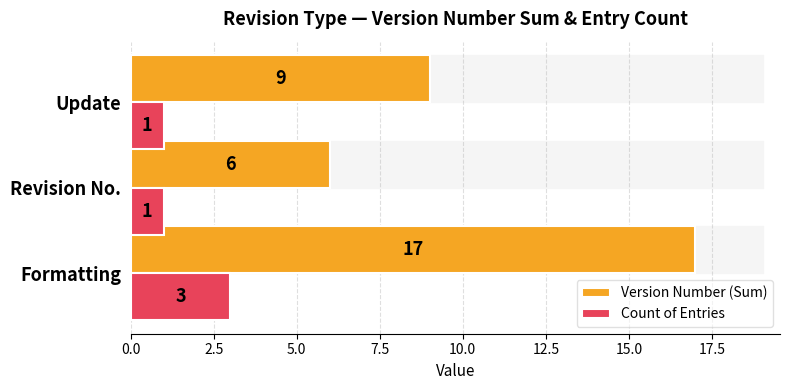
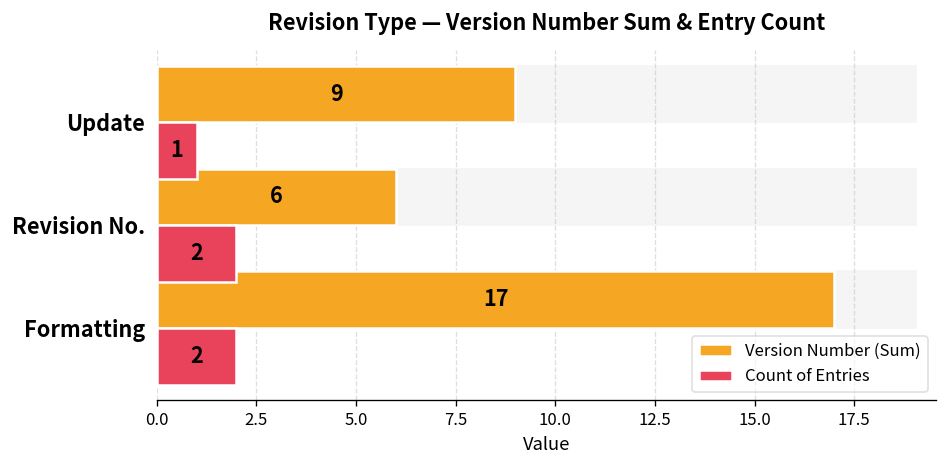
Count of Entries, Revision No.: 1 -> 2
Count of Entries, Formatting: 3 -> 2
